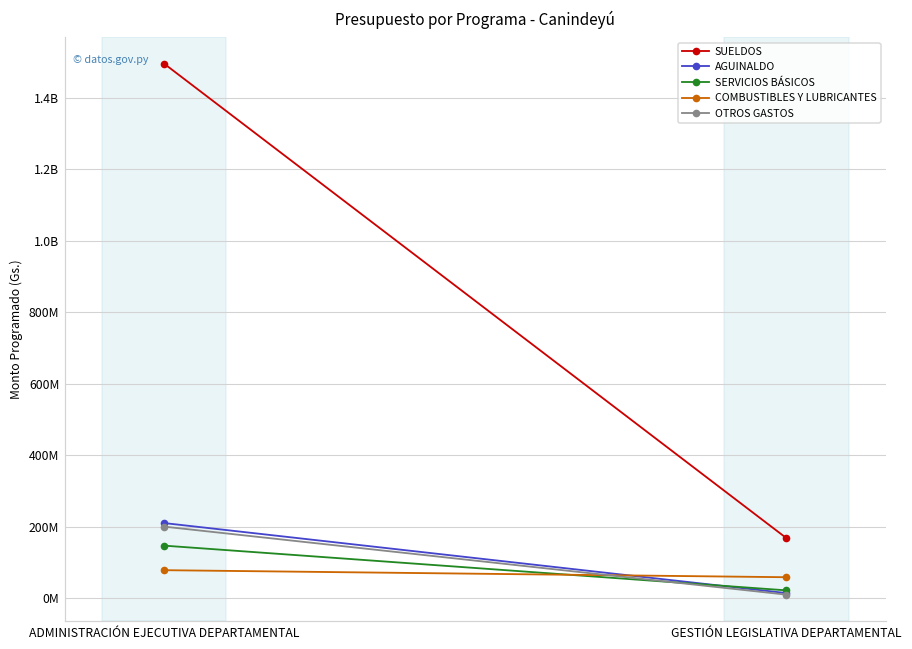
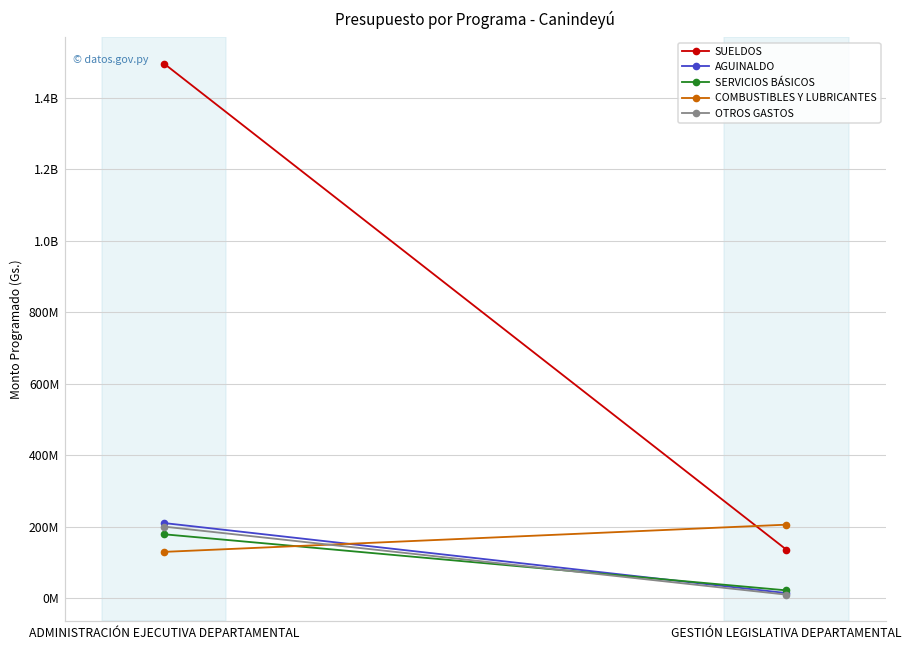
SERVICIOS BÁSICOS, ADMINISTRACIÓN EJECUTIVA DEPARTAMENTAL: 150000000 -> 180000000
COMBUSTIBLES Y LUBRICANTES, ADMINISTRACIÓN EJECUTIVA DEPARTAMENTAL: 80000000 -> 130000000
SUELDOS, GESTIÓN LEGISLATIVA DEPARTAMENTAL: 170000000 -> 140000000
COMBUSTIBLES Y LUBRICANTES, GESTIÓN LEGISLATIVA DEPARTAMENTAL: 60000000 -> 210000000
